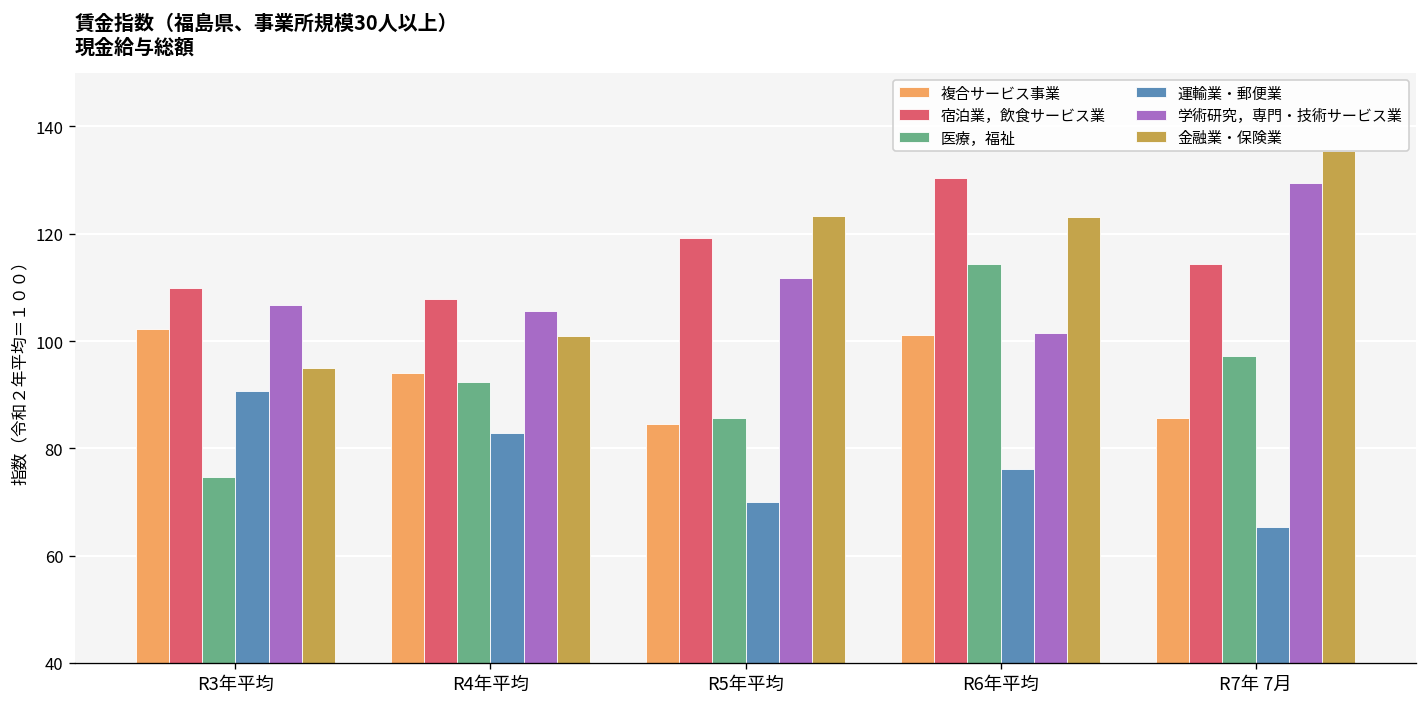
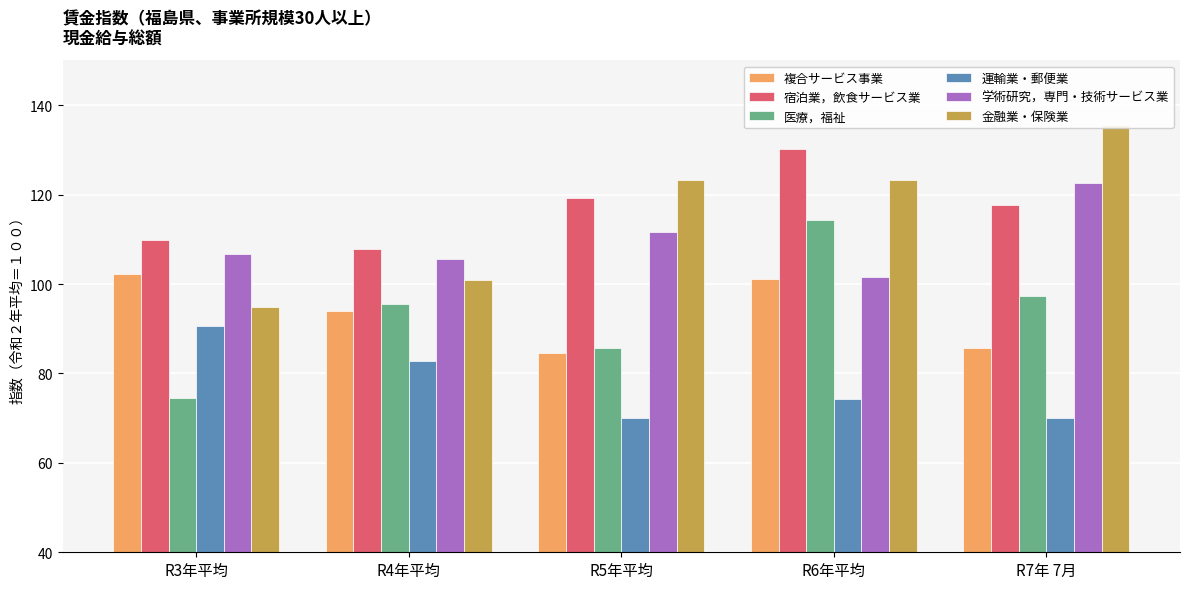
医療，福祉, R4年平均: 92 -> 96
運輸業・郵便業, R6年平均: 76 -> 74
宿泊業，飲食サービス業, R7年 7月: 114 -> 118
運輸業・郵便業, R7年 7月: 65 -> 70
学術研究，専門・技術サービス業, R7年 7月: 130 -> 123
